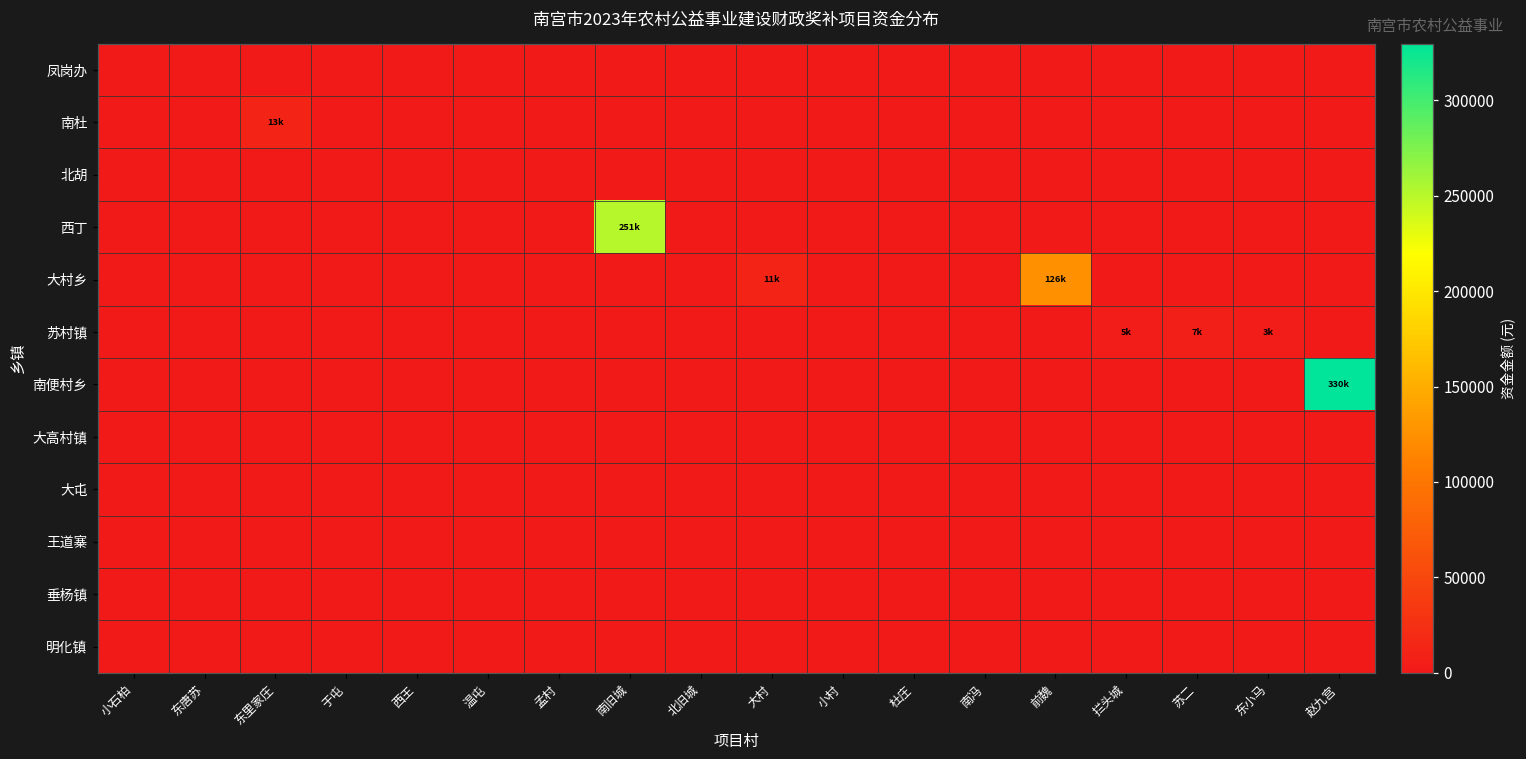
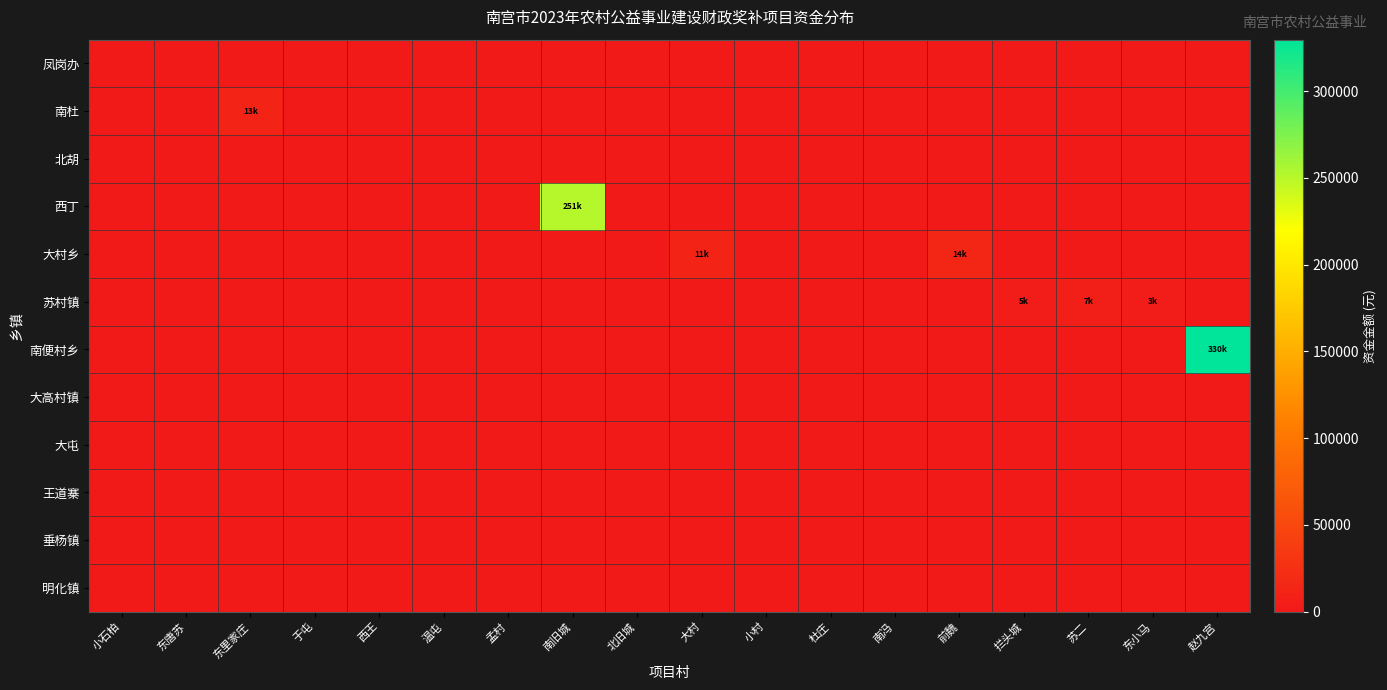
大村乡, 前魏: 126k -> 14k
